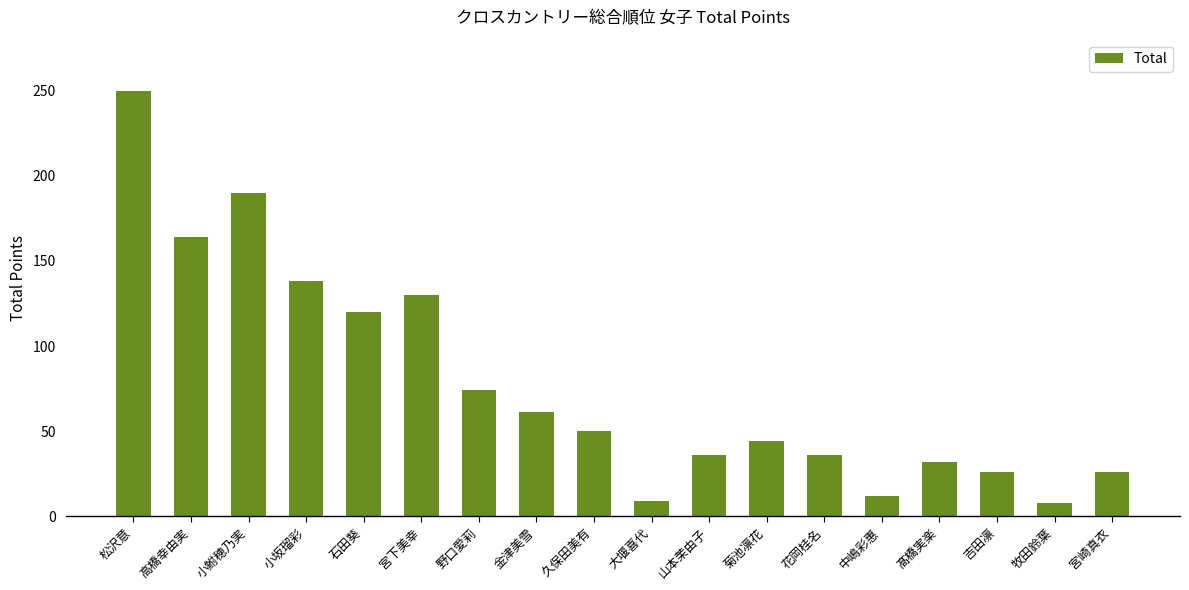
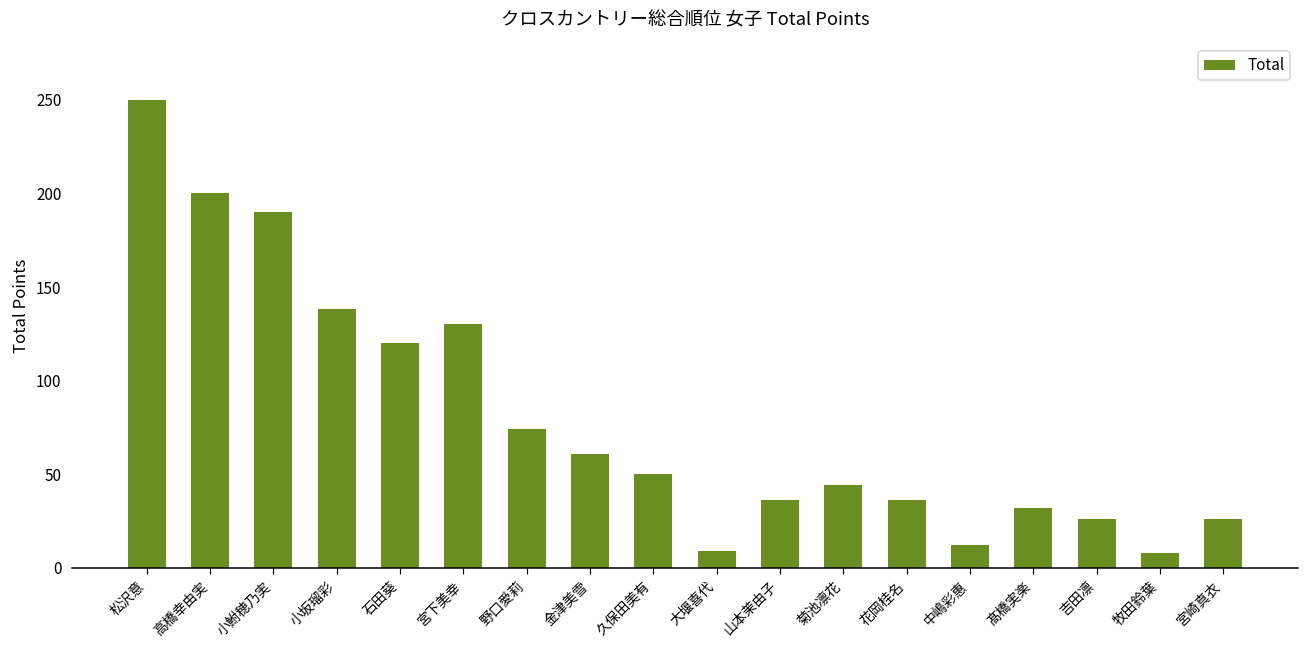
高橋幸由実: 164 -> 200
